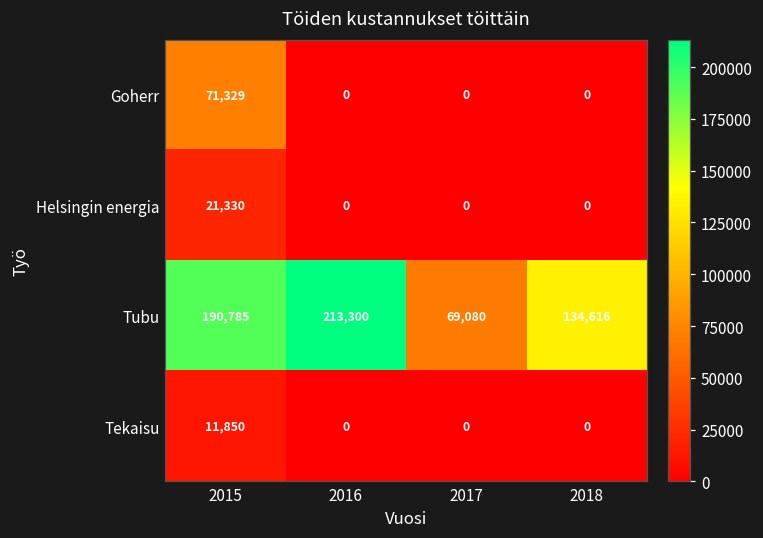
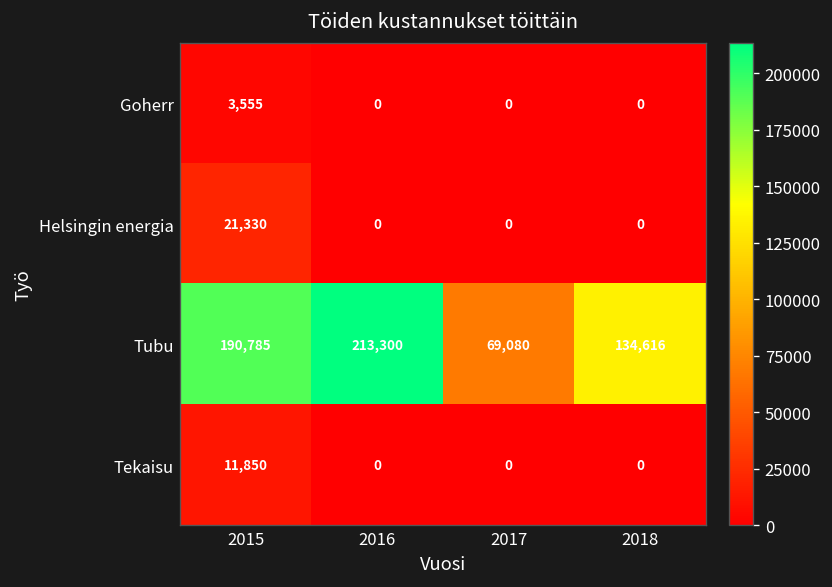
Goherr, 2015: 71,329 -> 3,555
